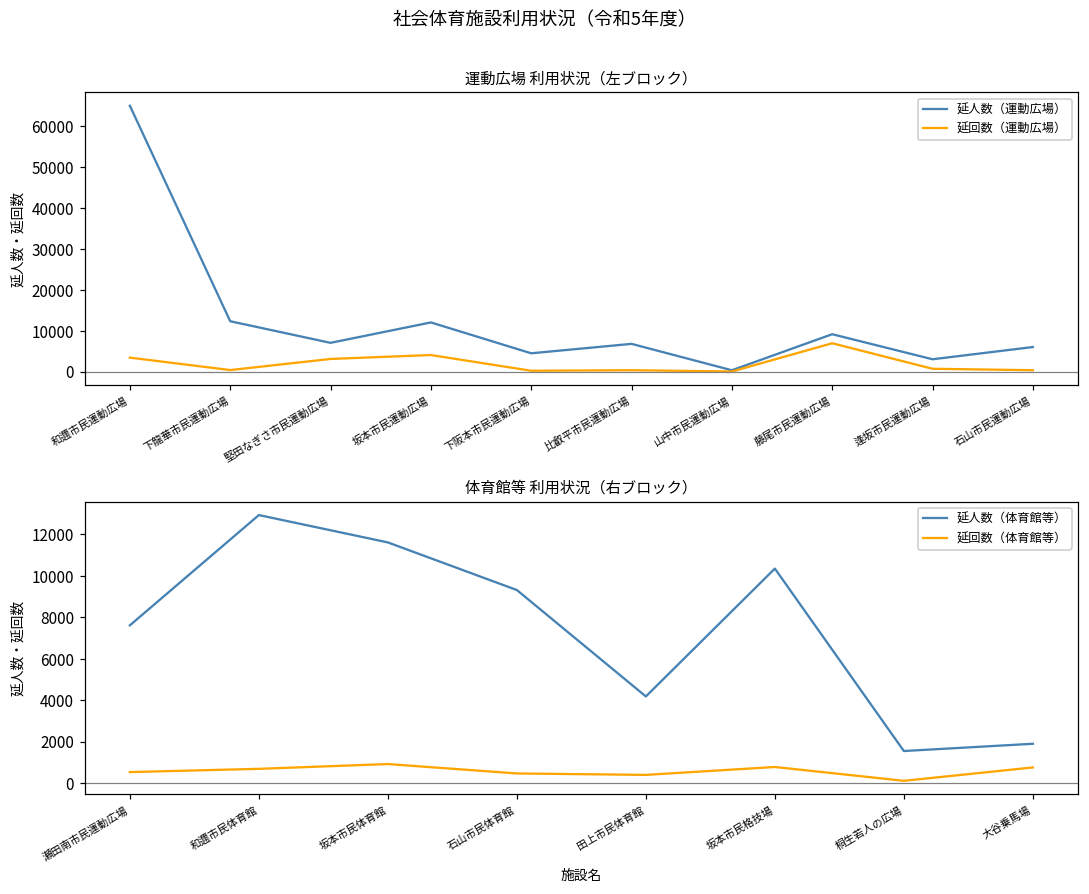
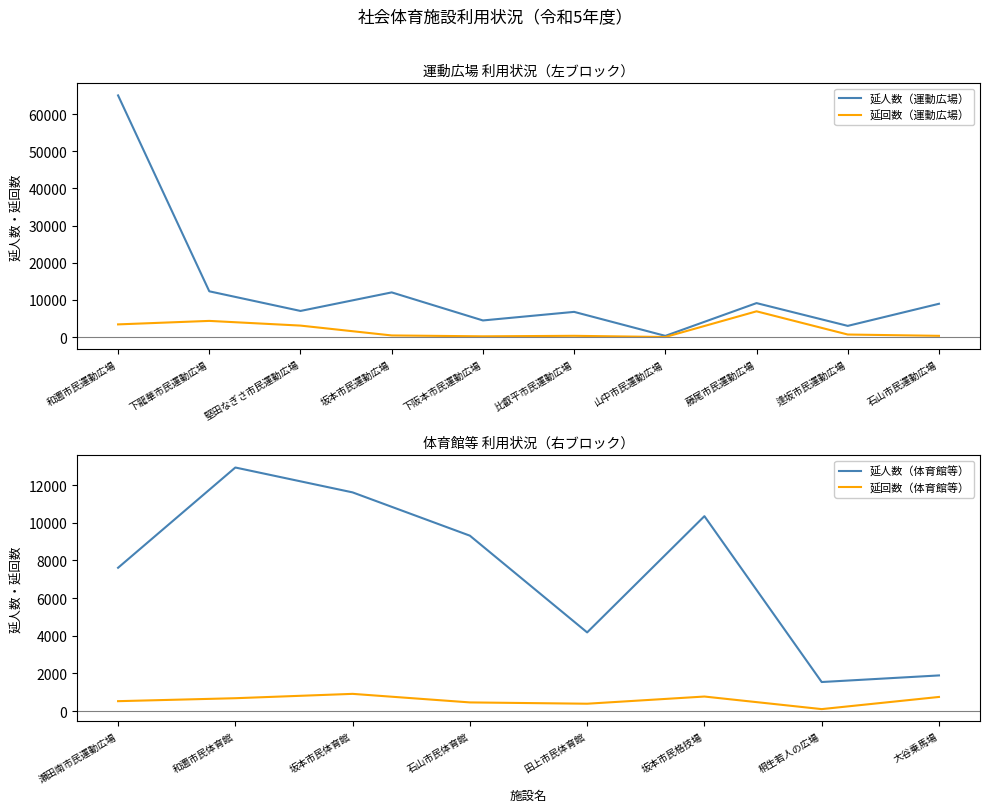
運動広場 利用状況（左ブロック）, 延回数（運動広場）, 下龍華市民運動広場: 0 -> 4000
運動広場 利用状況（左ブロック）, 延回数（運動広場）, 坂本市民運動広場: 4000 -> 0
運動広場 利用状況（左ブロック）, 延人数（運動広場）, 石山市民運動広場: 6000 -> 9000
